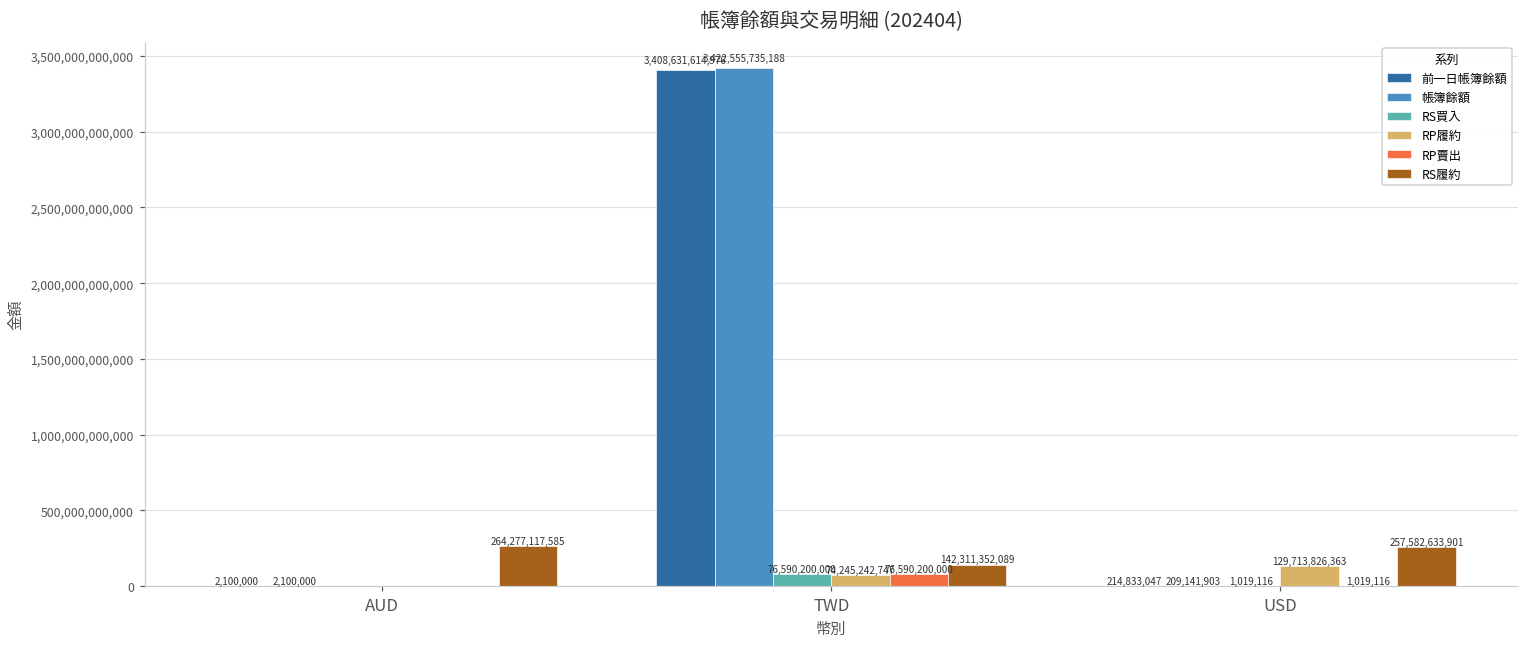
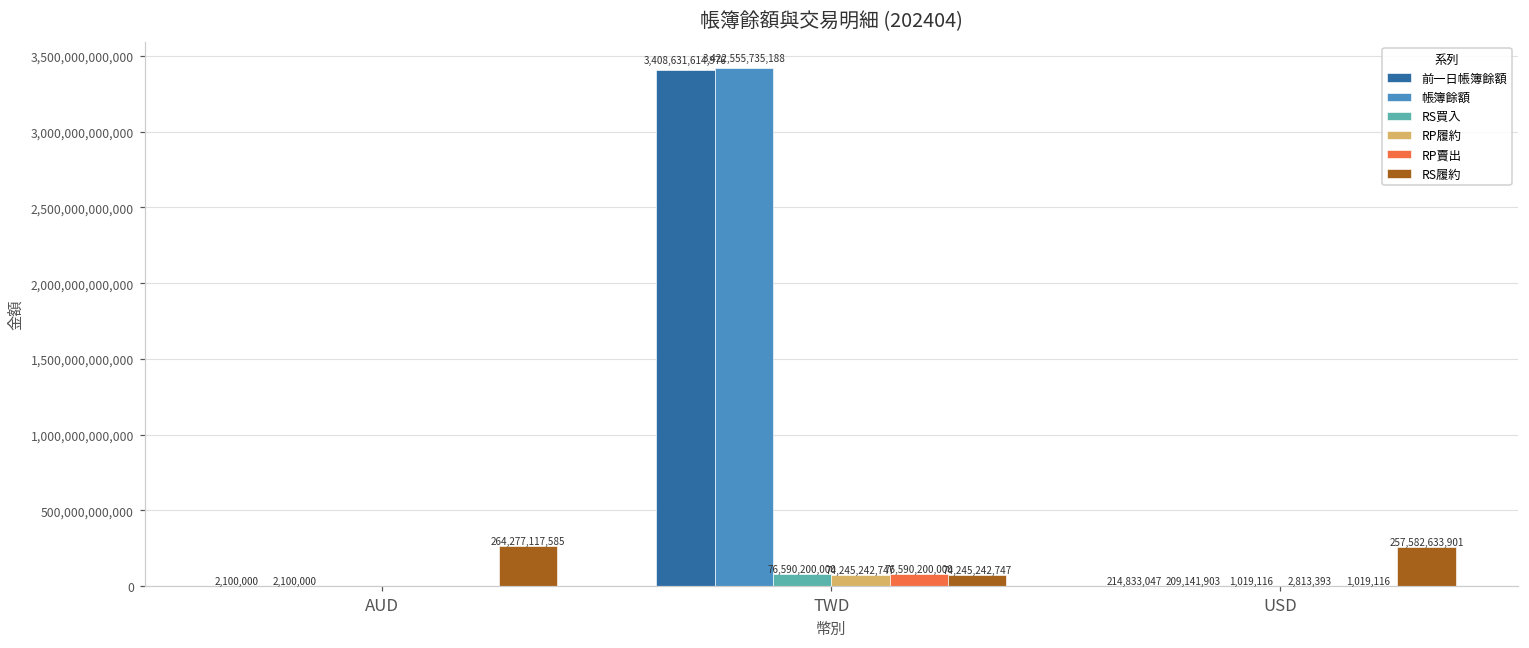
RS履約, TWD: 142,311,352,089 -> 74,245,242,747
RP履約, USD: 129,713,826,363 -> 2,813,393
